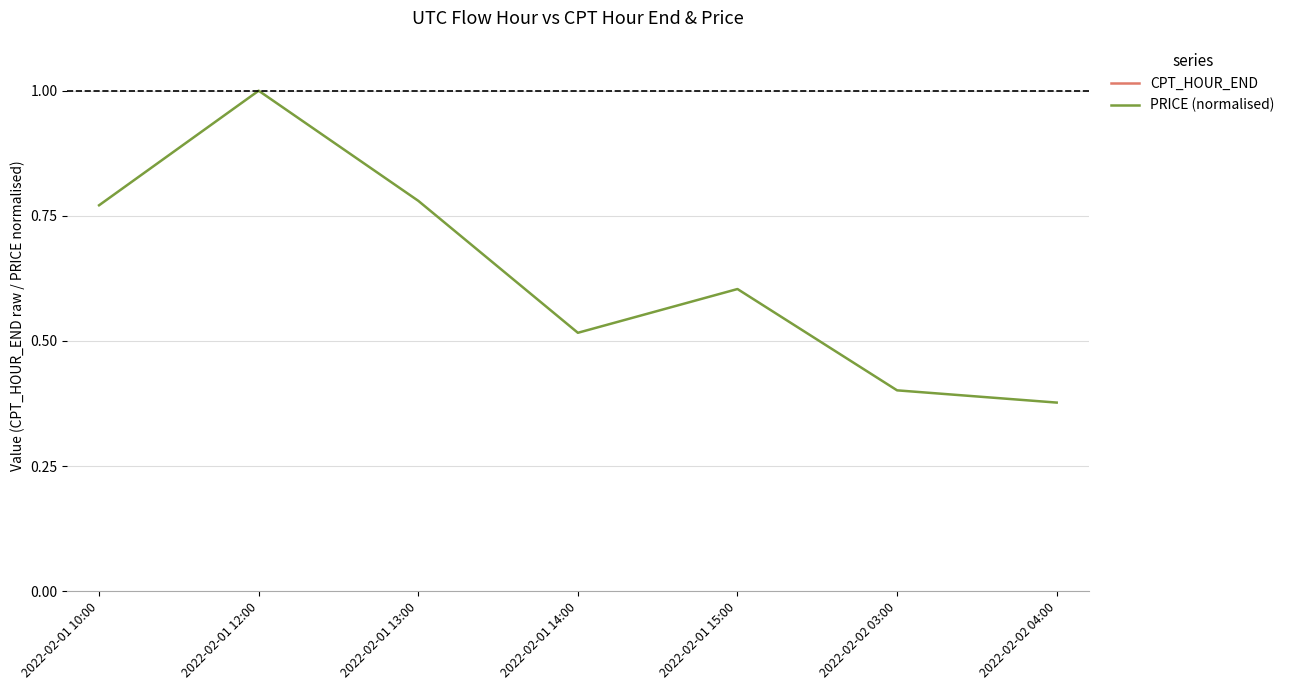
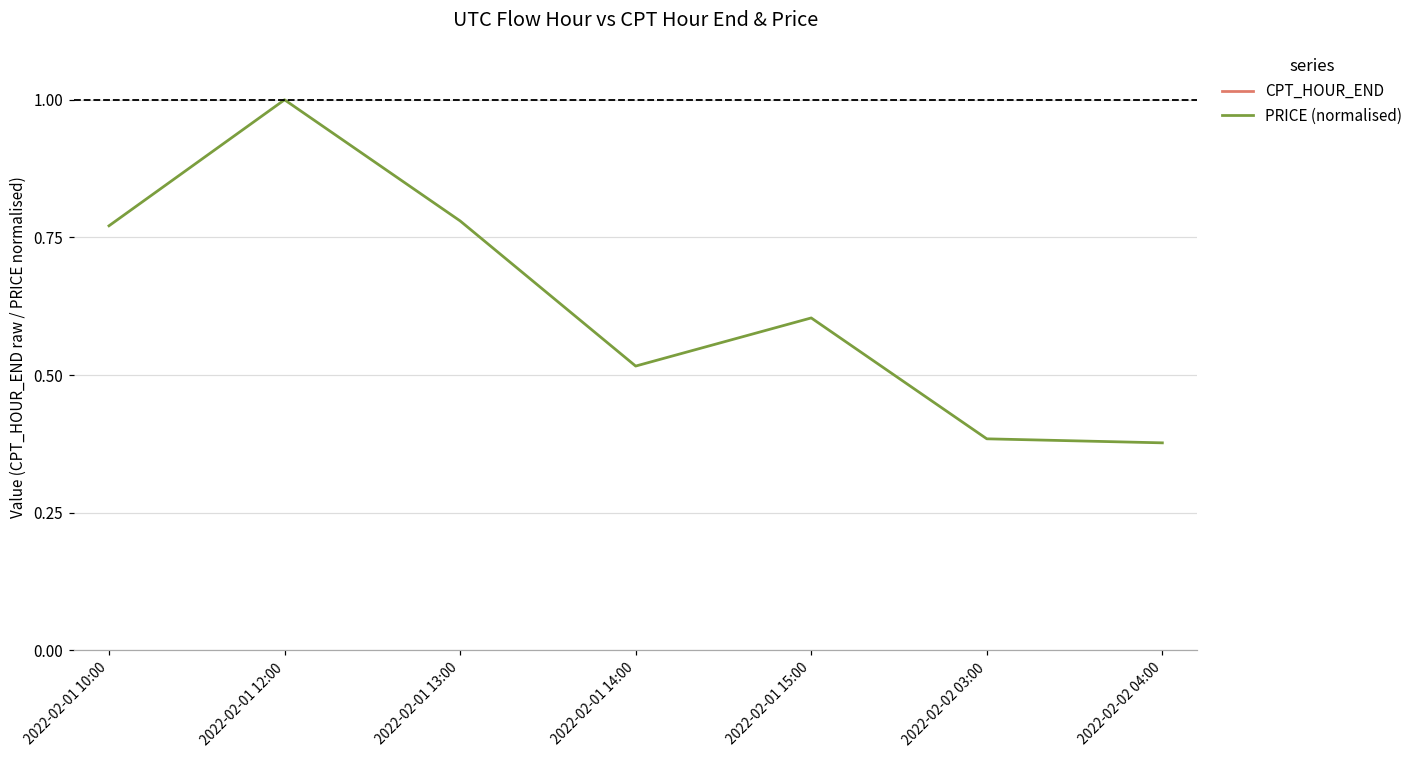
PRICE (normalised), 2022-02-02 03:00: 0.40 -> 0.38
